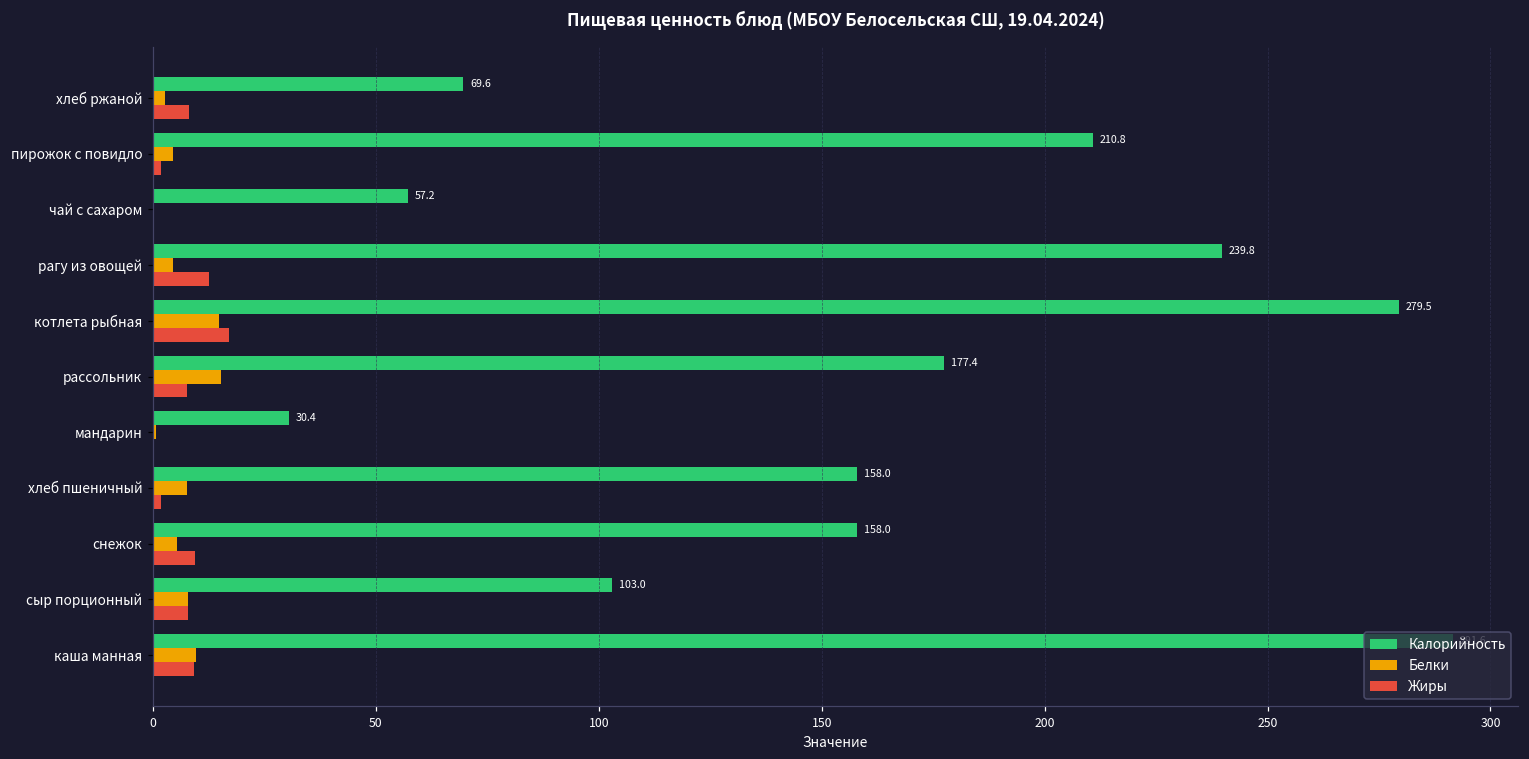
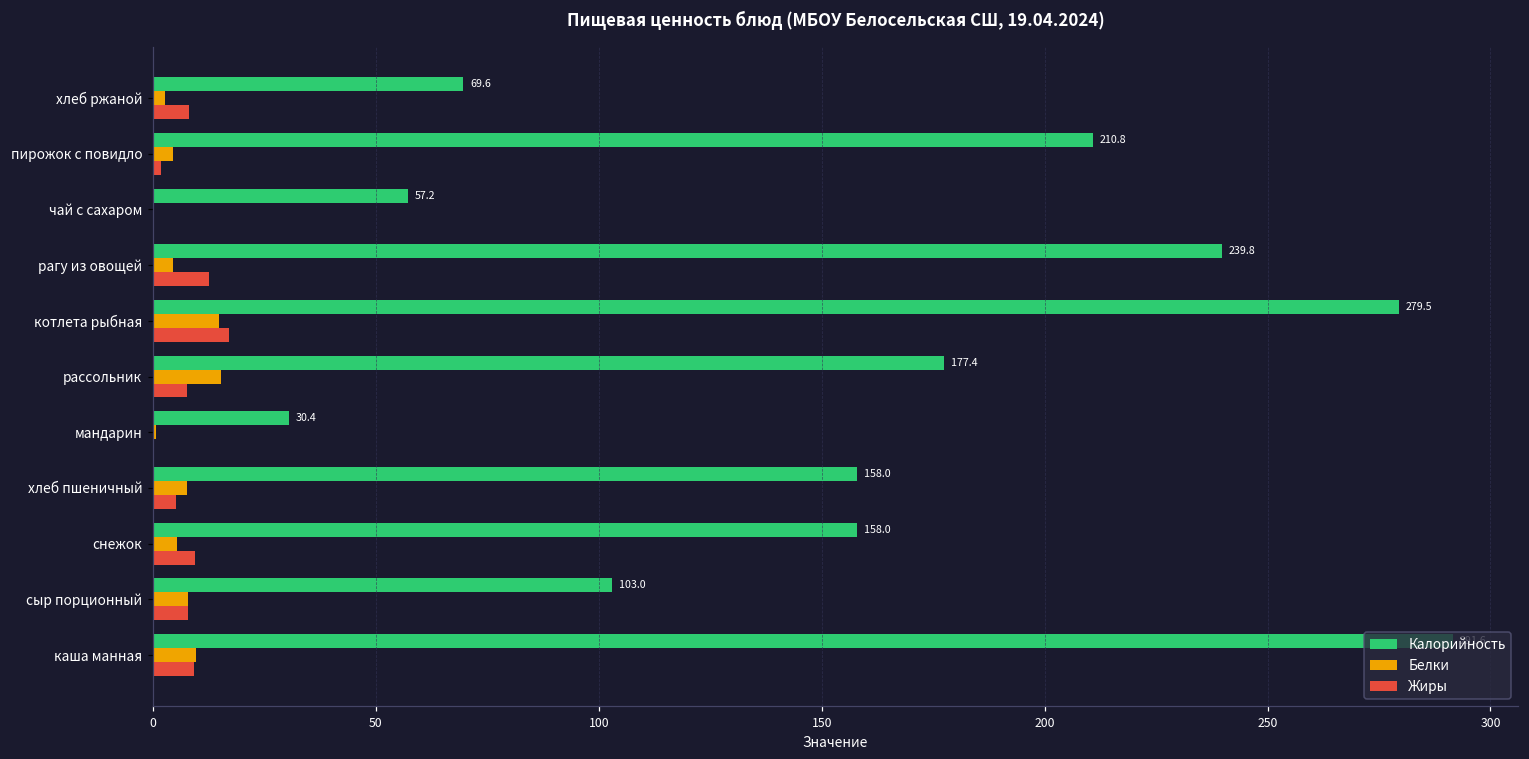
Жиры, хлеб пшеничный: 2 -> 5
